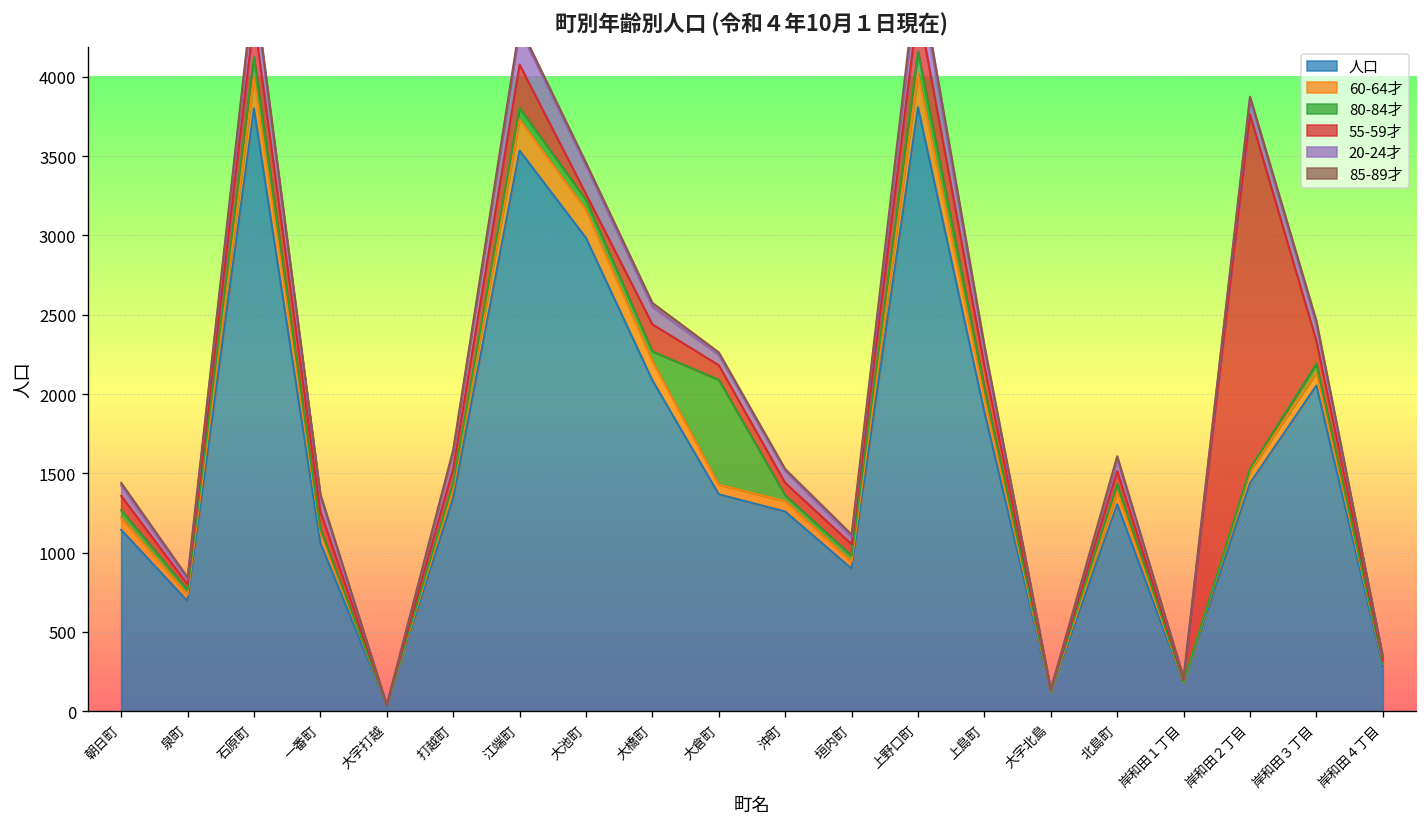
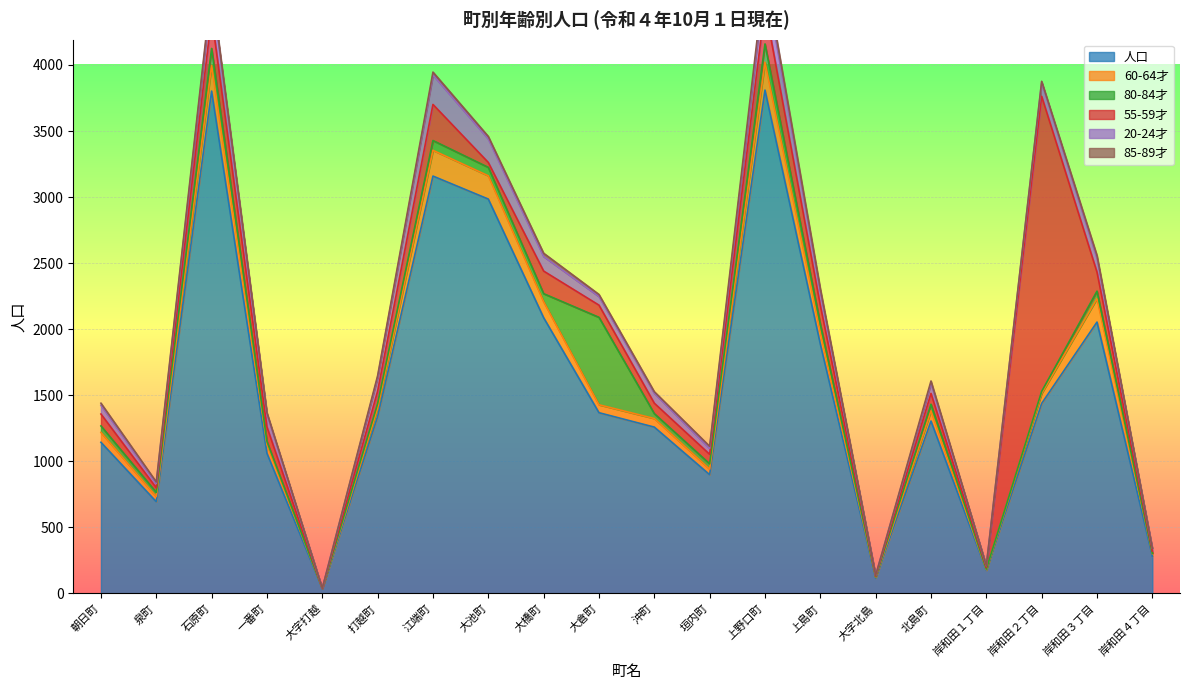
人口, 江端町: 3540 -> 3160
60-64才, 岸和田３丁目: 80 -> 180
